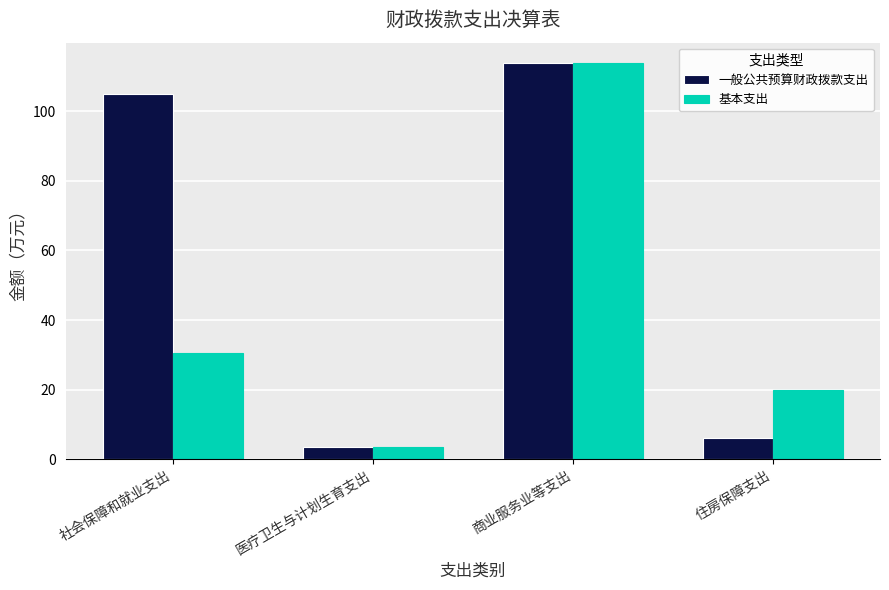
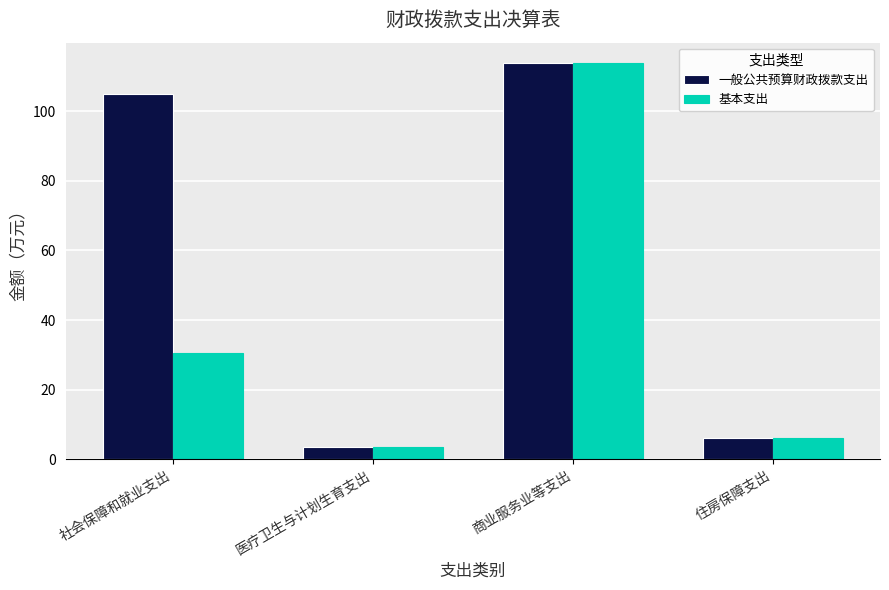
基本支出, 住房保障支出: 20 -> 6
